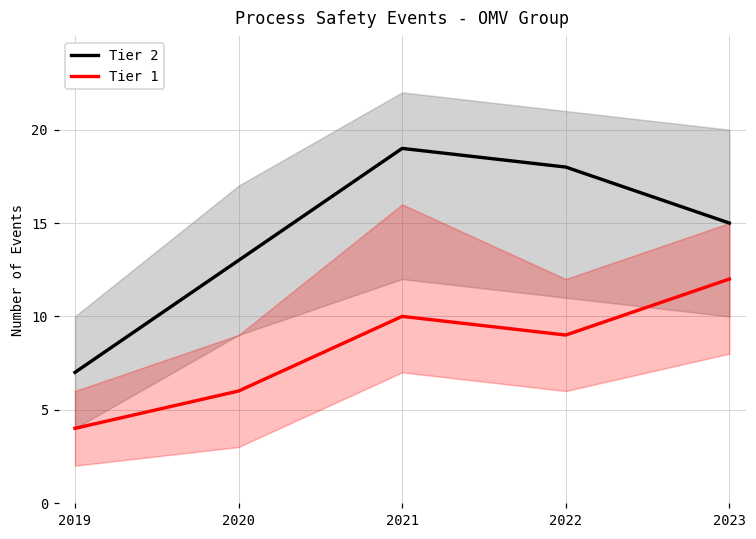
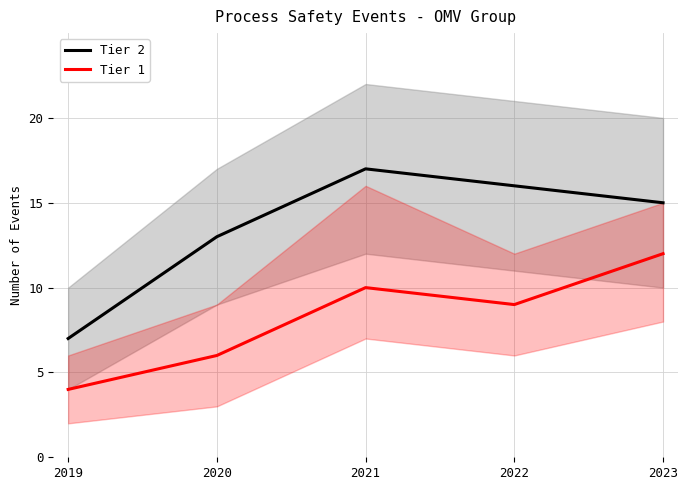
Tier 2, 2021: 19 -> 17
Tier 2, 2022: 18 -> 16
